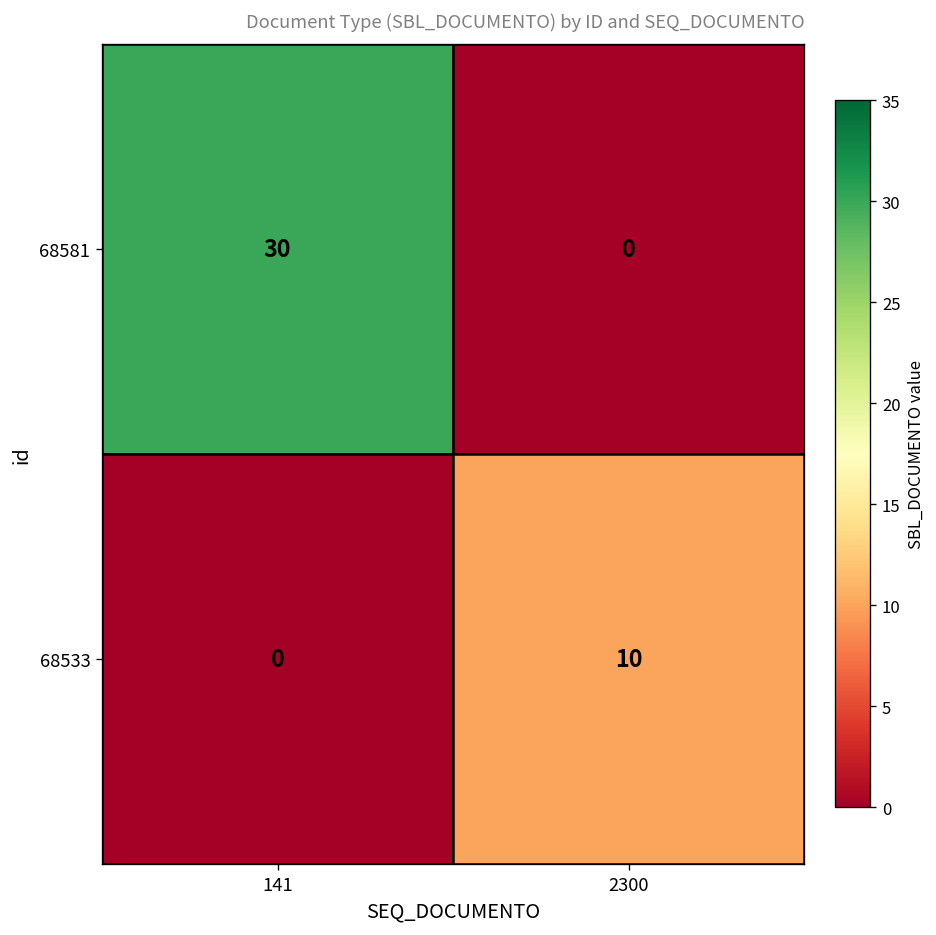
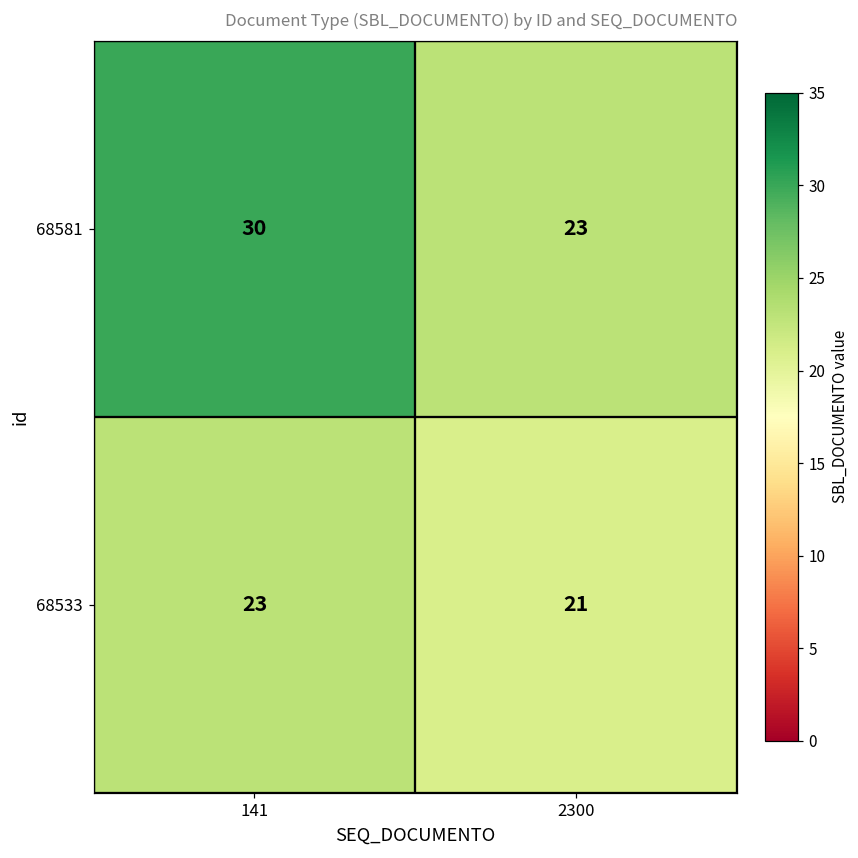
68581, 2300: 0 -> 23
68533, 141: 0 -> 23
68533, 2300: 10 -> 21
